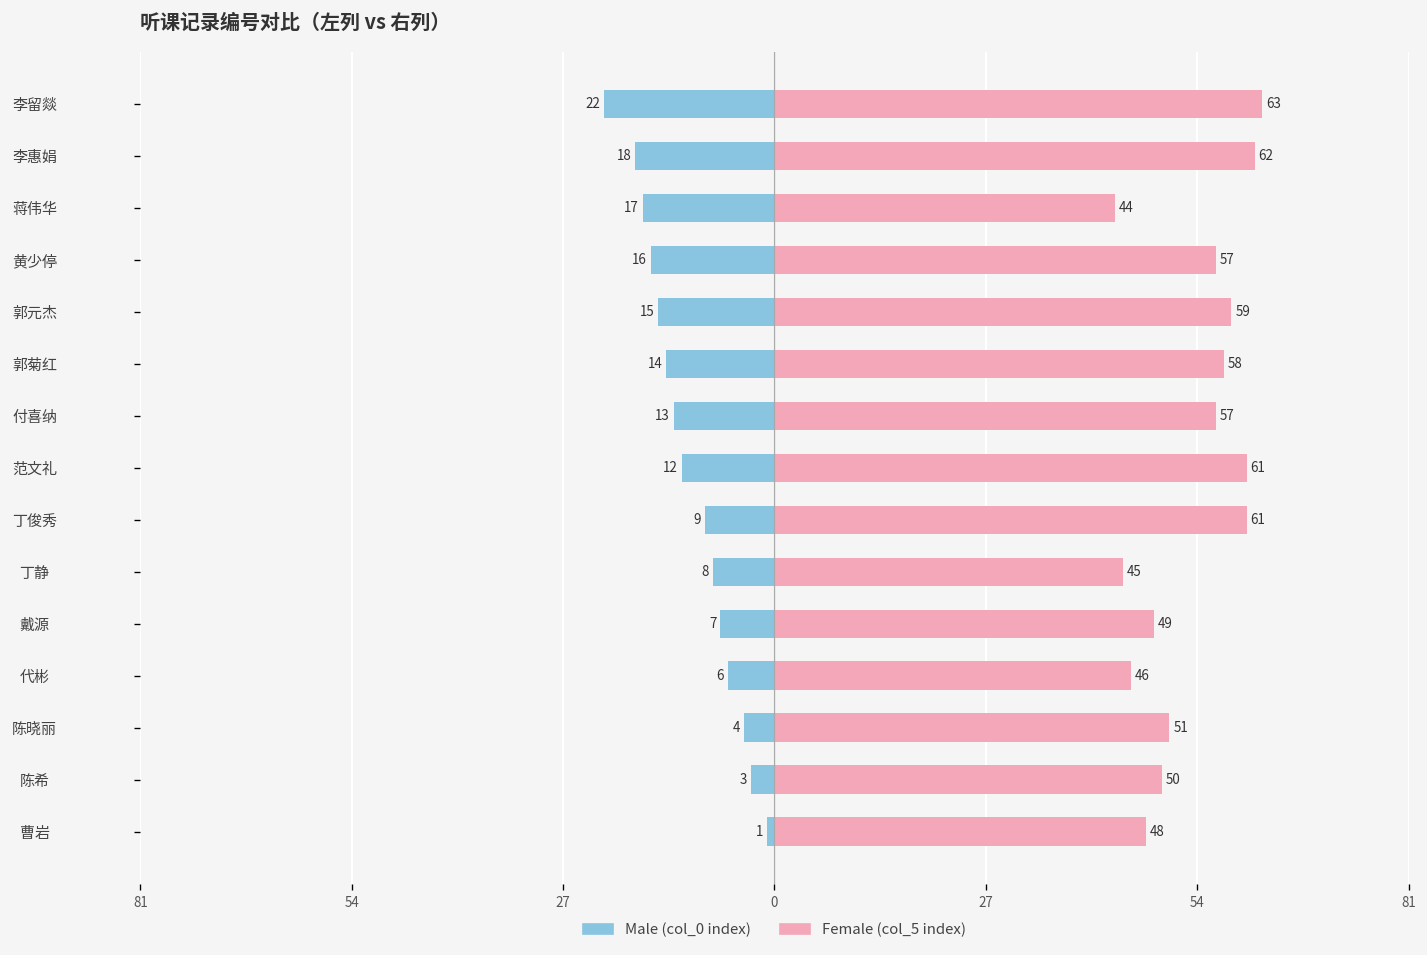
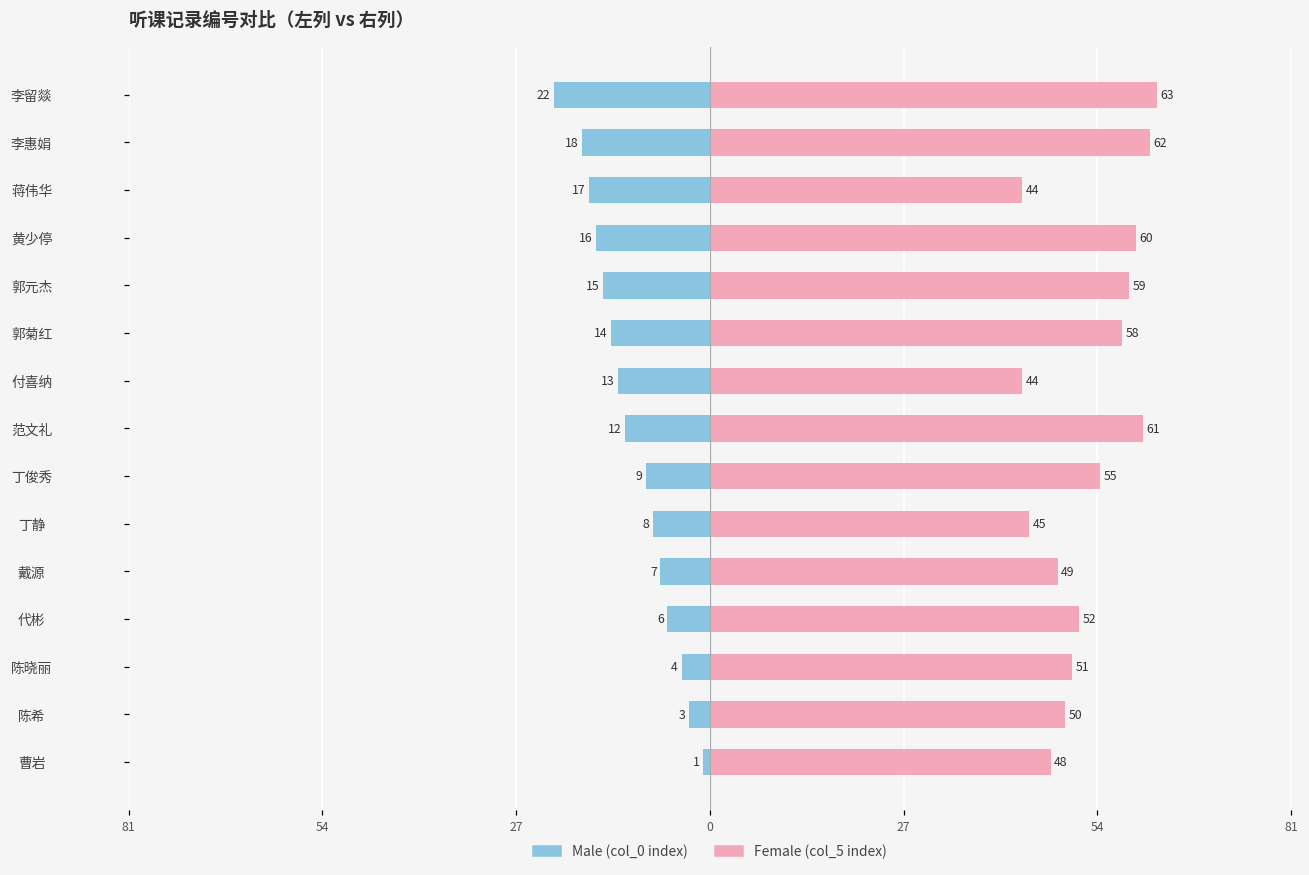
Female (col_5 index), 黄少停: 57 -> 60
Female (col_5 index), 付喜纳: 57 -> 44
Female (col_5 index), 丁俊秀: 61 -> 55
Female (col_5 index), 代彬: 46 -> 52
